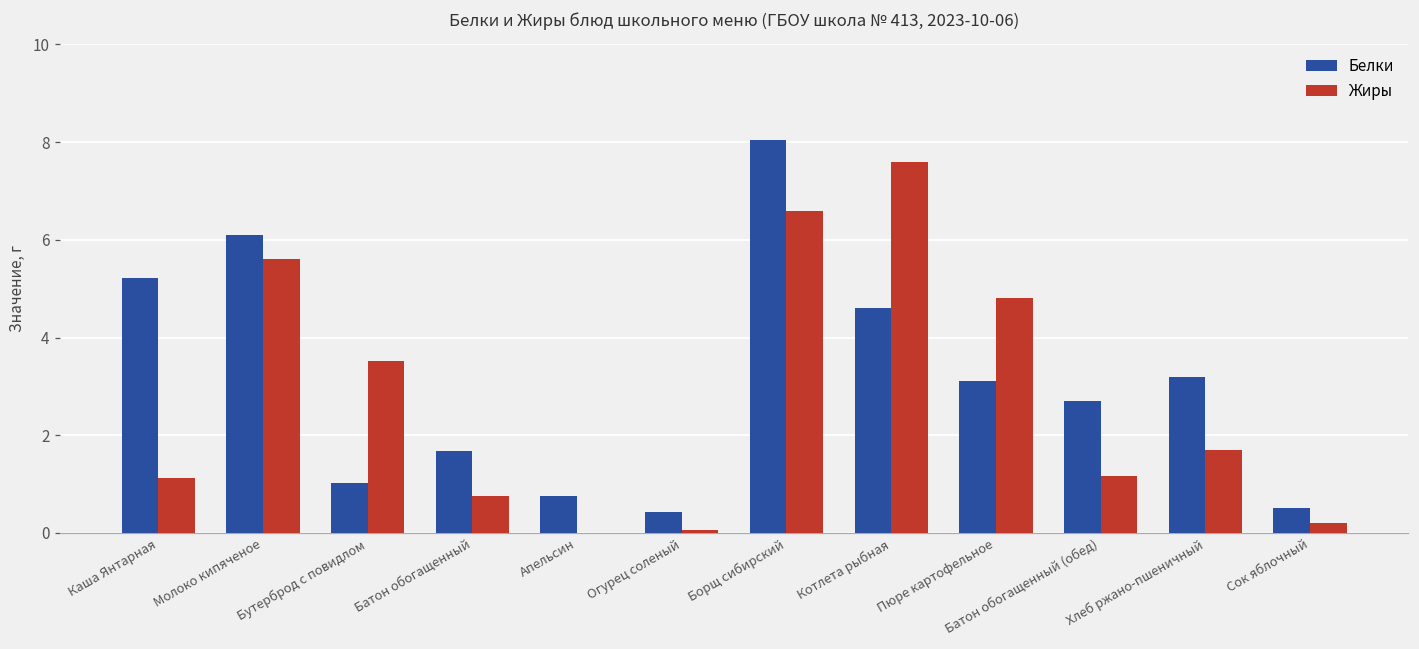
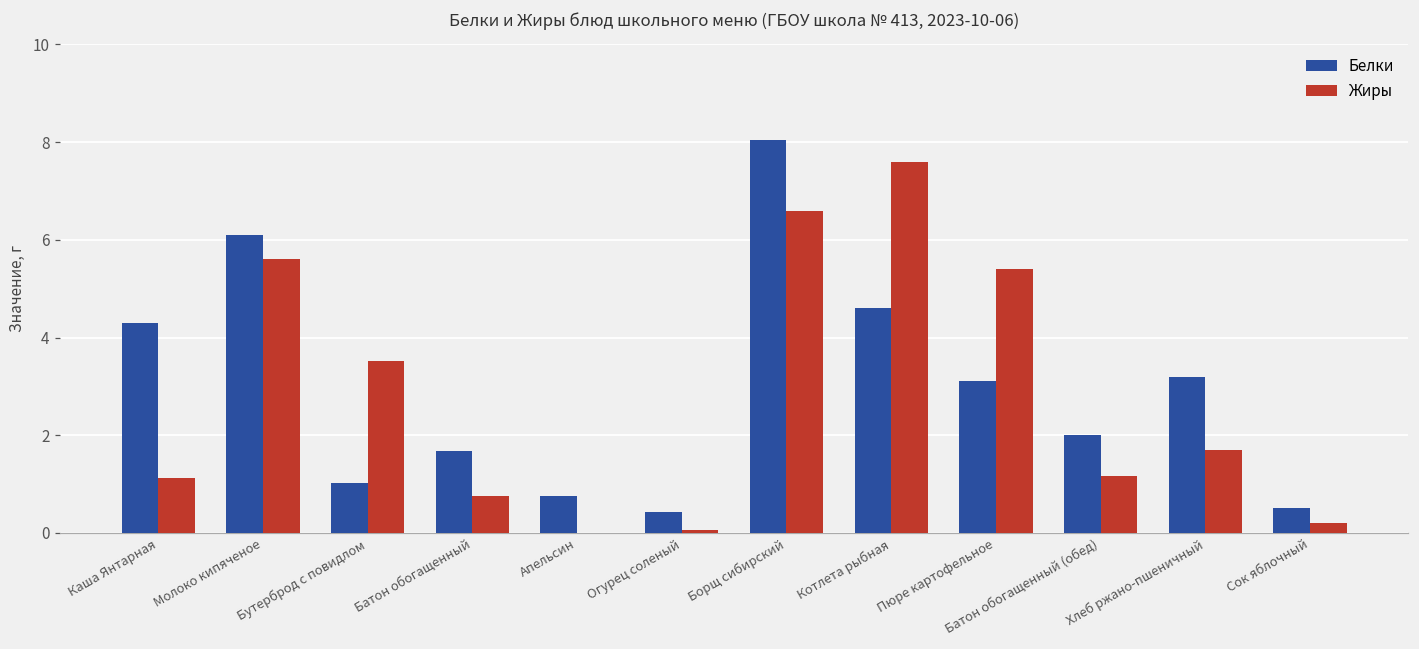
Белки, Каша Янтарная: 5.2 -> 4.3
Жиры, Пюре картофельное: 4.8 -> 5.4
Белки, Батон обогащенный (обед): 2.7 -> 2.0
